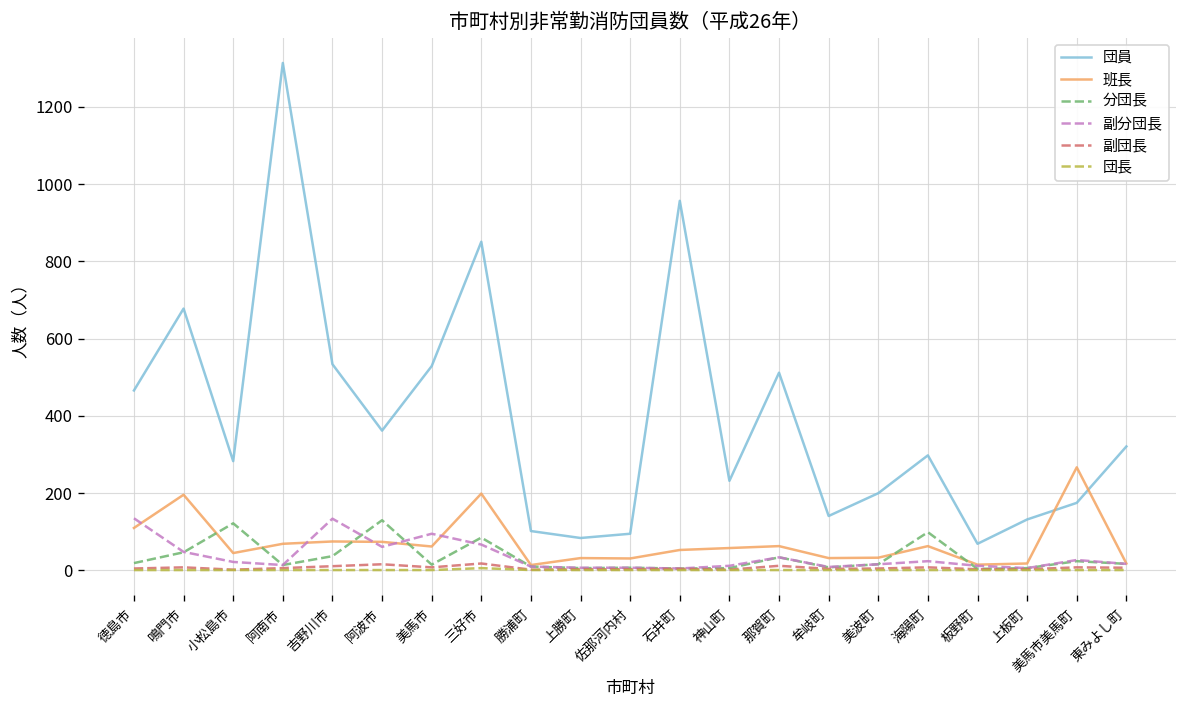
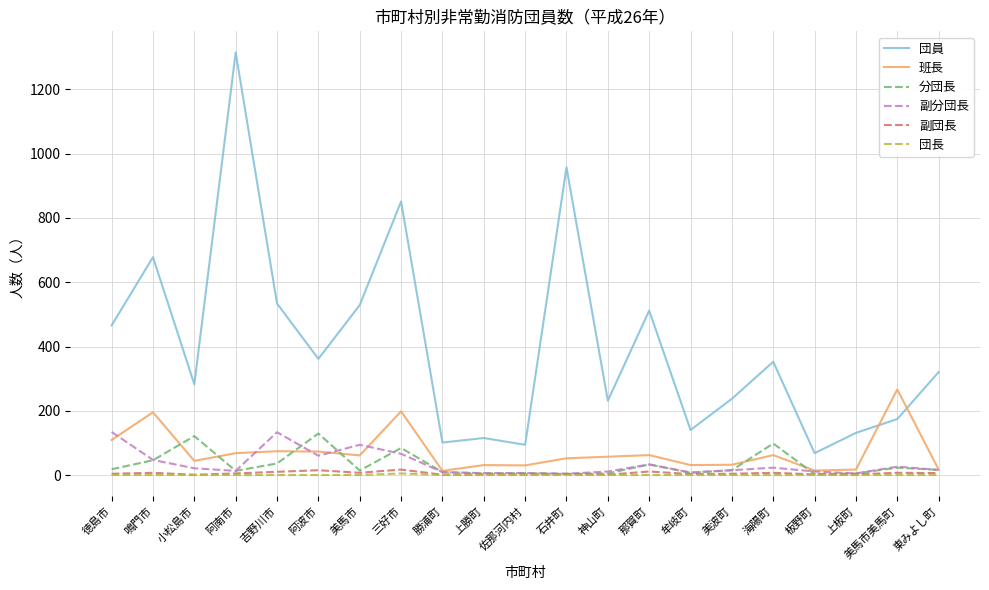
団員, 上勝町: 80 -> 120
団員, 美波町: 200 -> 240
団員, 海陽町: 300 -> 350
